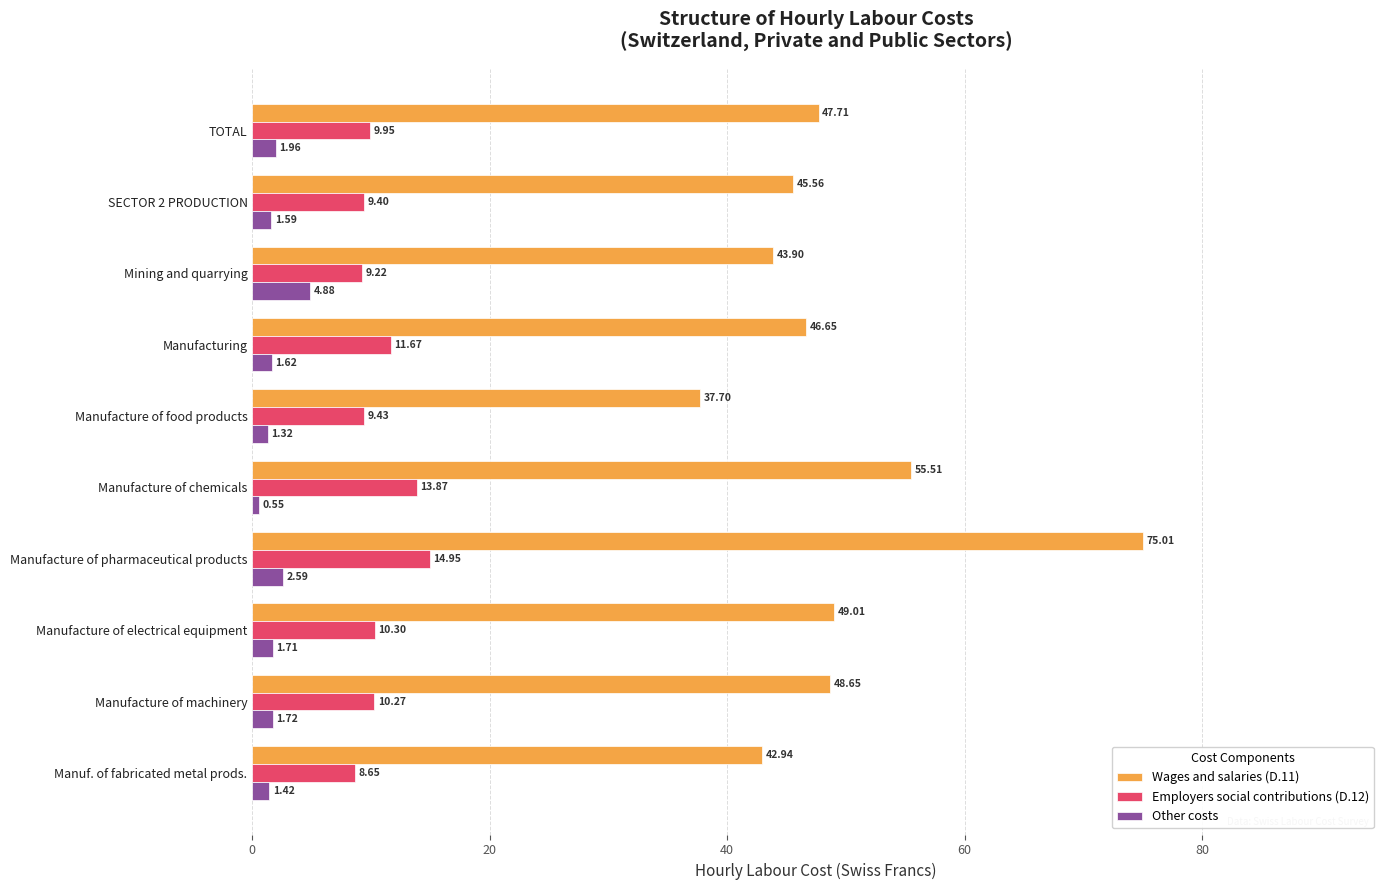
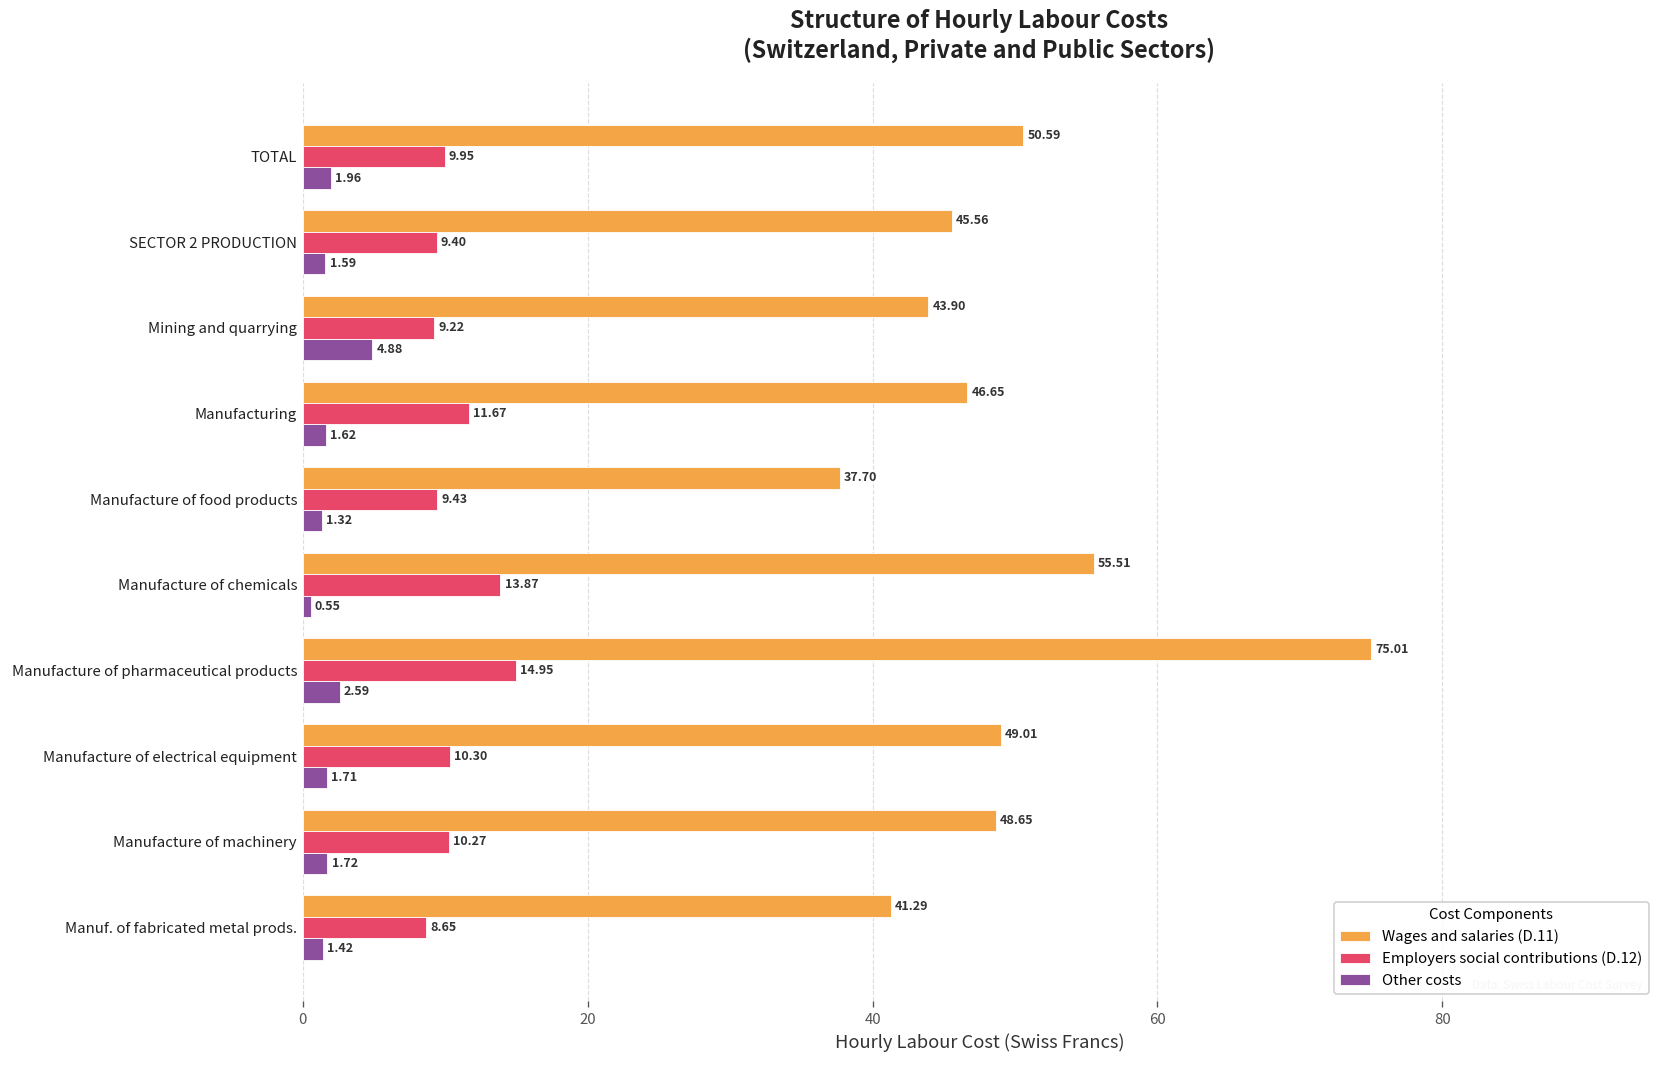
Wages and salaries (D.11), TOTAL: 47.71 -> 50.59
Wages and salaries (D.11), Manuf. of fabricated metal prods.: 42.94 -> 41.29
